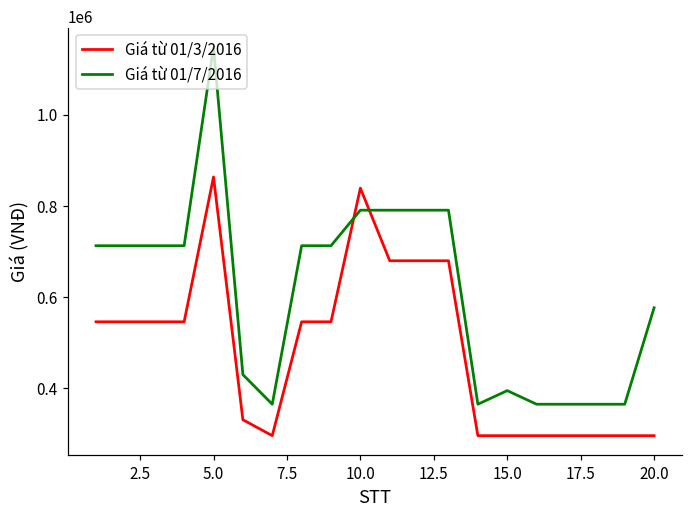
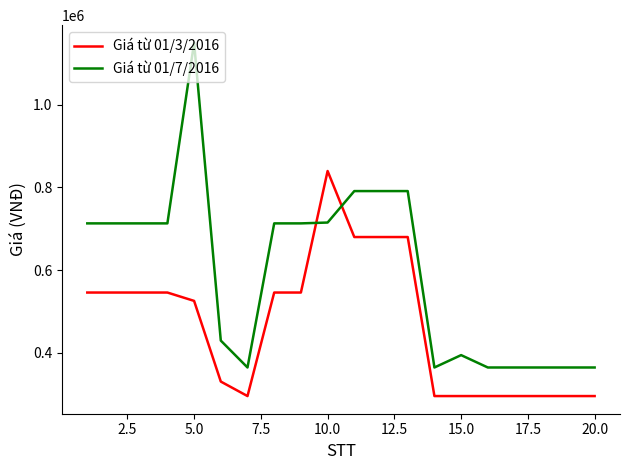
Giá từ 01/3/2016, 5.0: 860000 -> 530000
Giá từ 01/7/2016, 10.0: 790000 -> 720000
Giá từ 01/7/2016, 20.0: 580000 -> 370000
